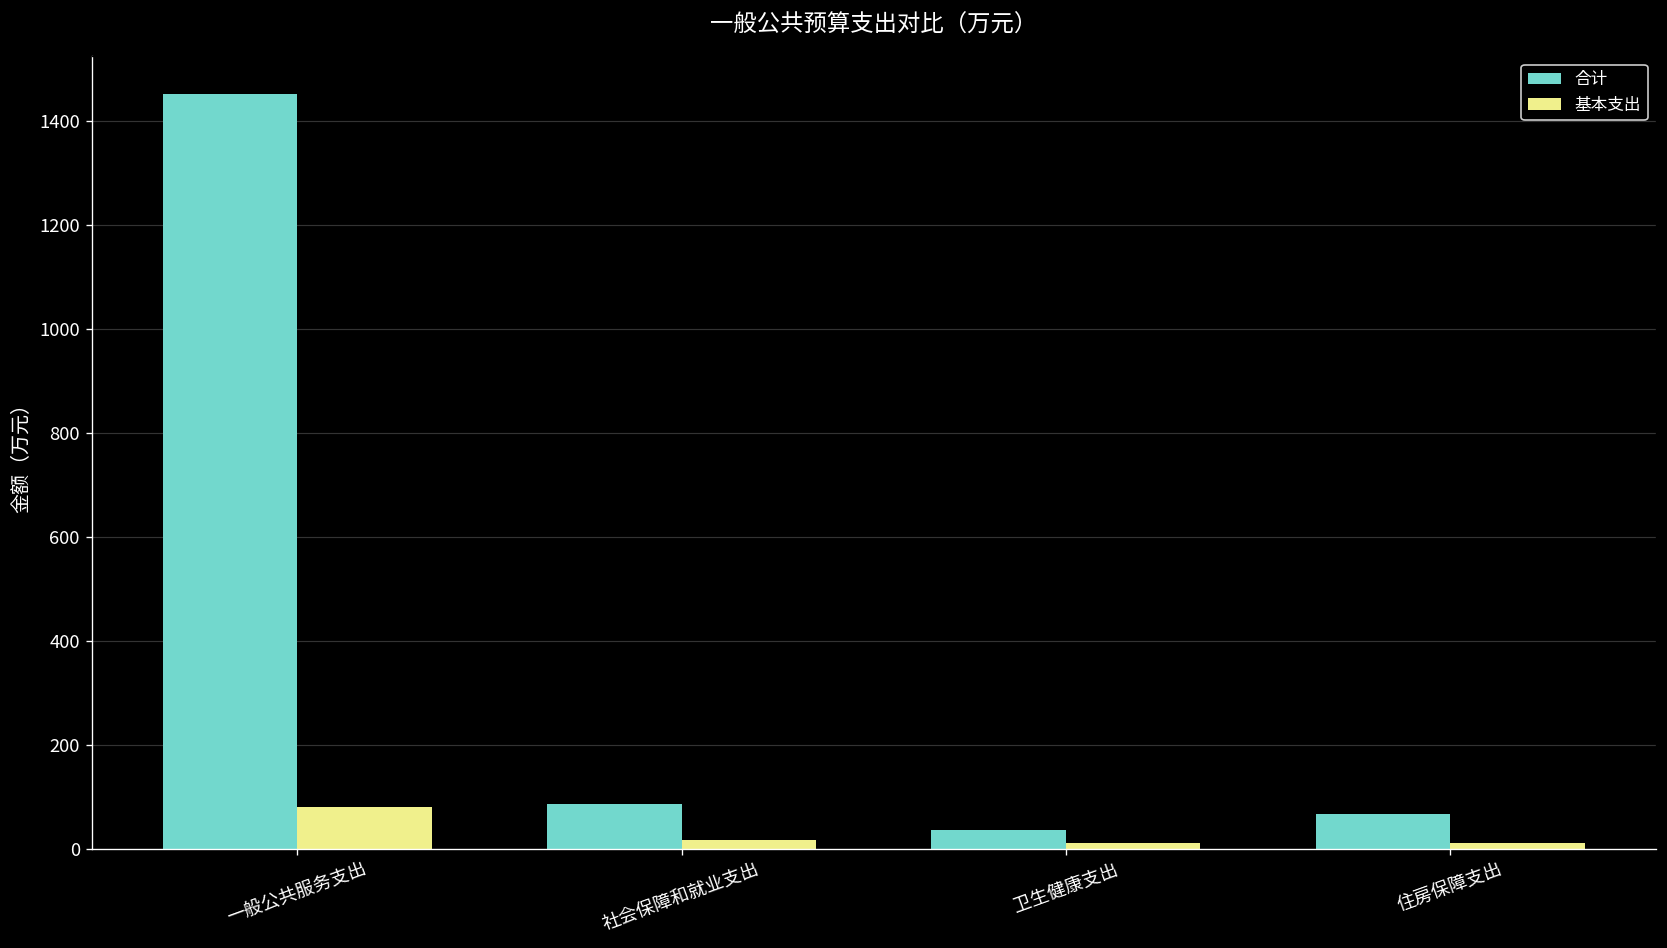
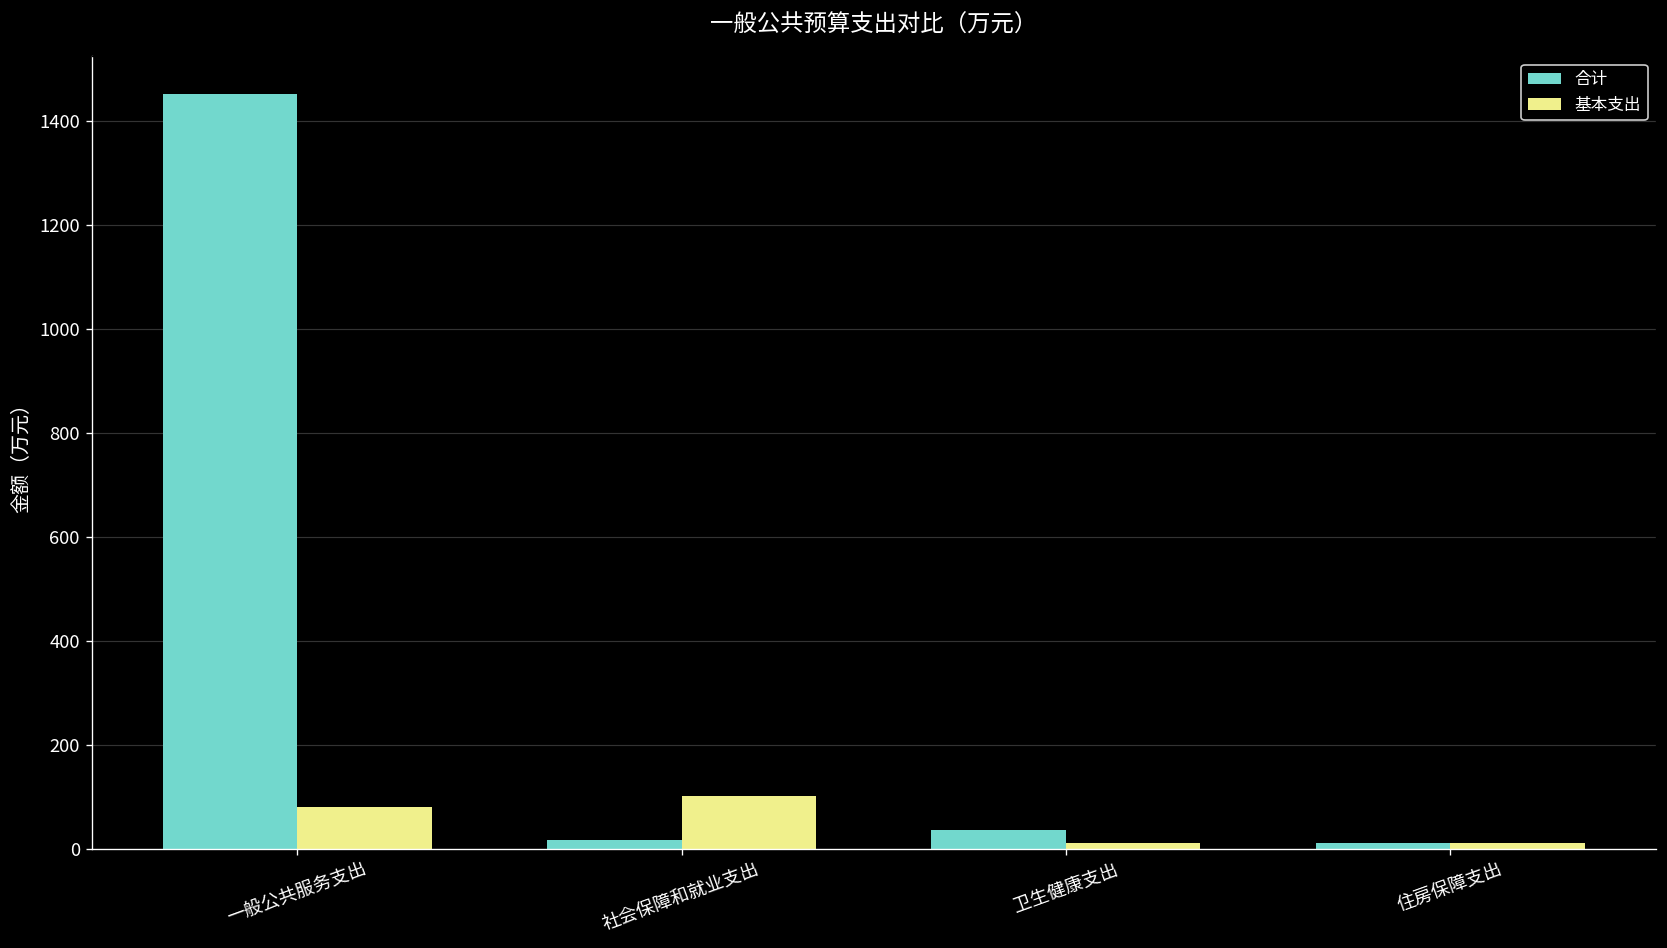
合计, 社会保障和就业支出: 90 -> 20
基本支出, 社会保障和就业支出: 20 -> 100
合计, 住房保障支出: 70 -> 10
